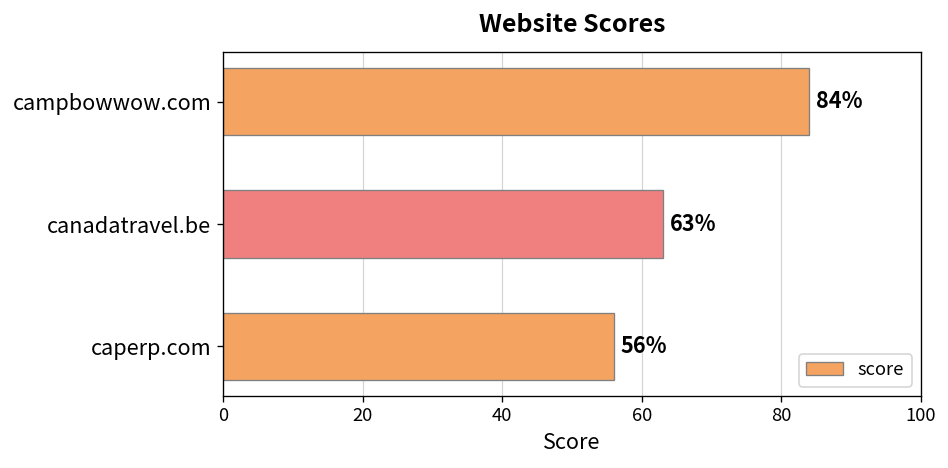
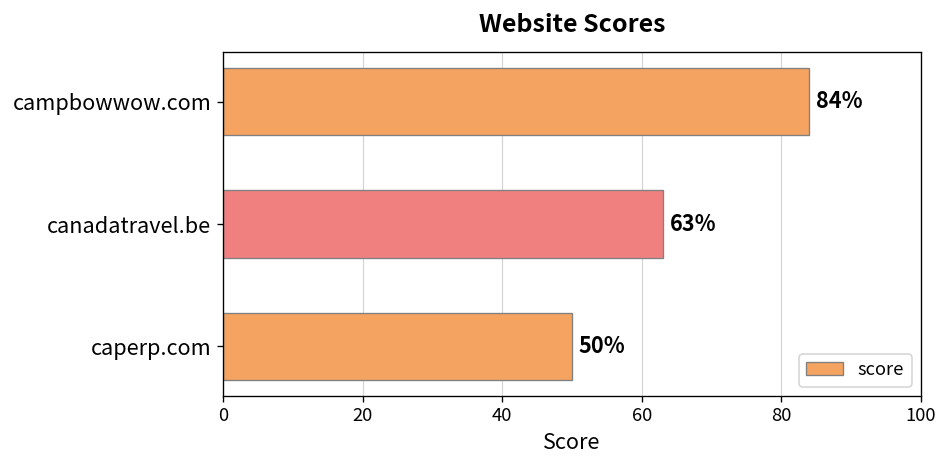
caperp.com: 56% -> 50%
